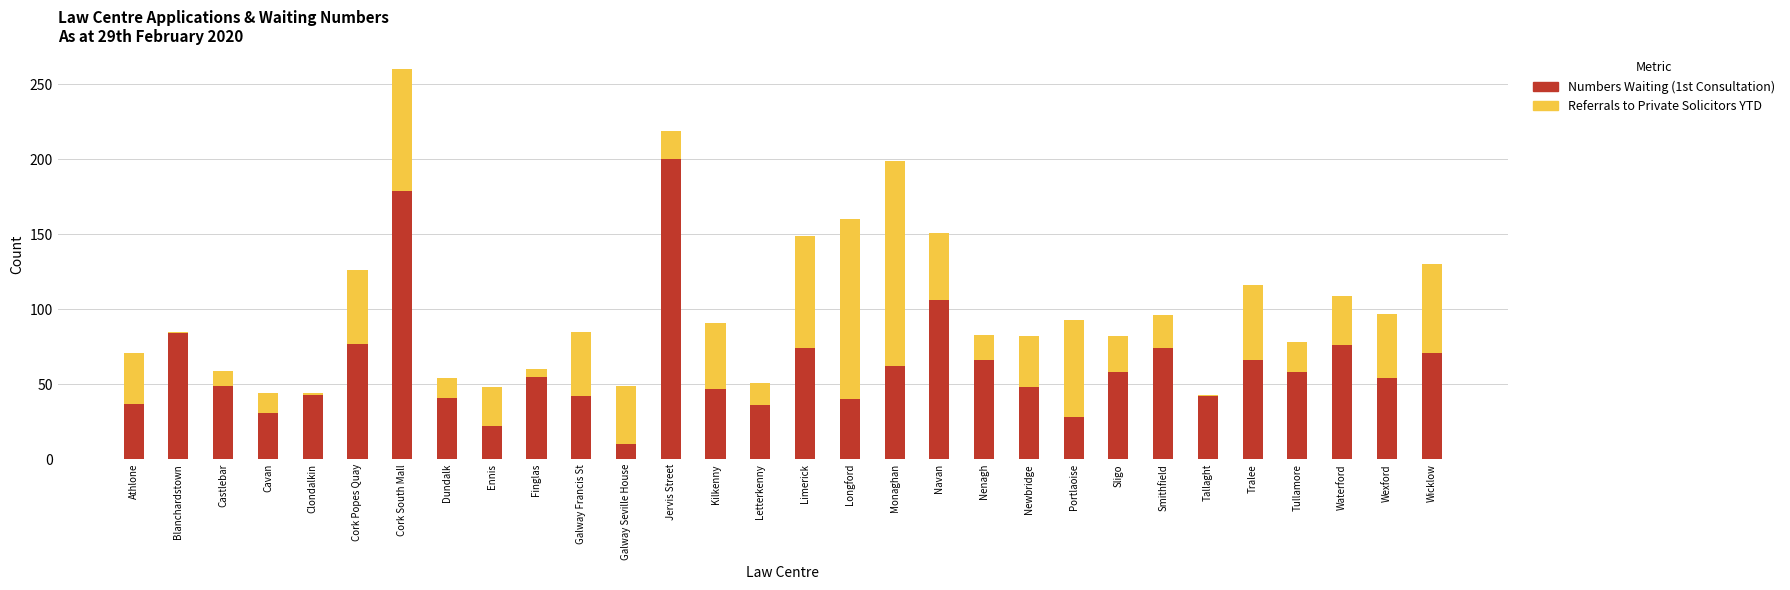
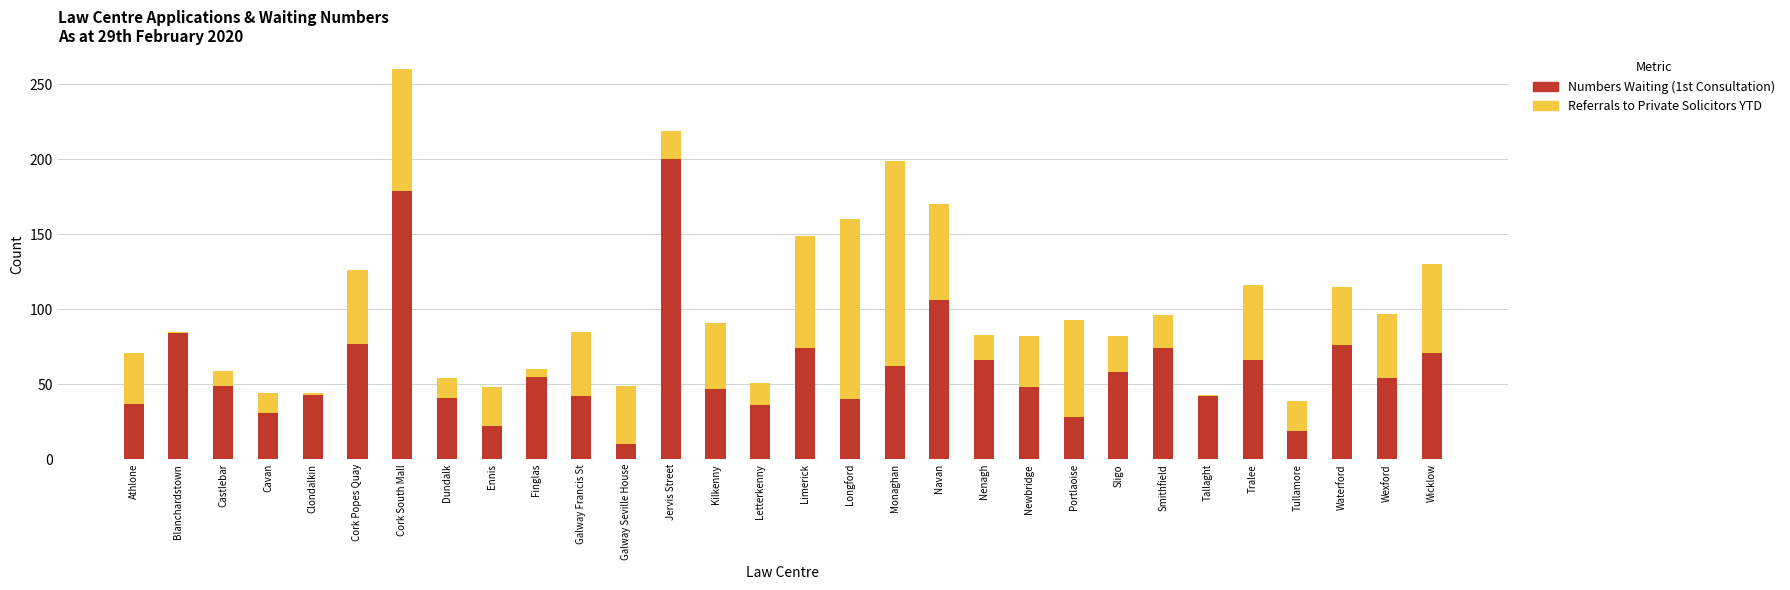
Referrals to Private Solicitors YTD, Navan: 45 -> 64
Numbers Waiting (1st Consultation), Tullamore: 58 -> 19
Referrals to Private Solicitors YTD, Waterford: 33 -> 39
